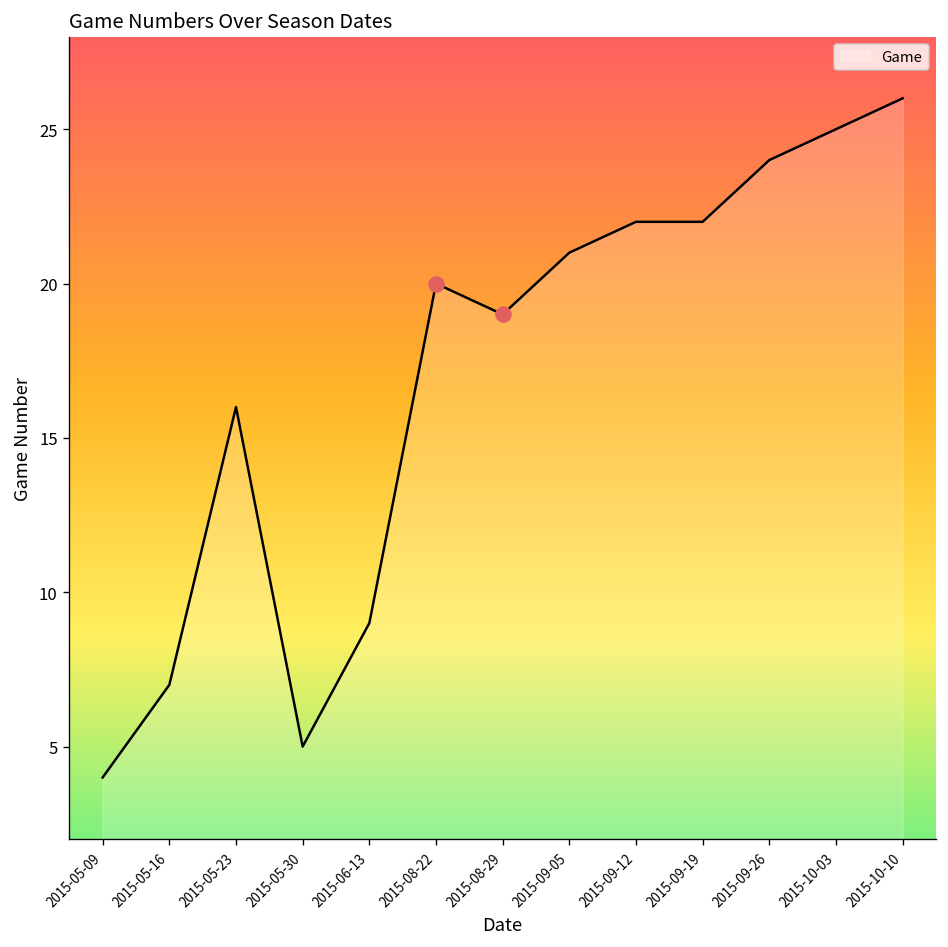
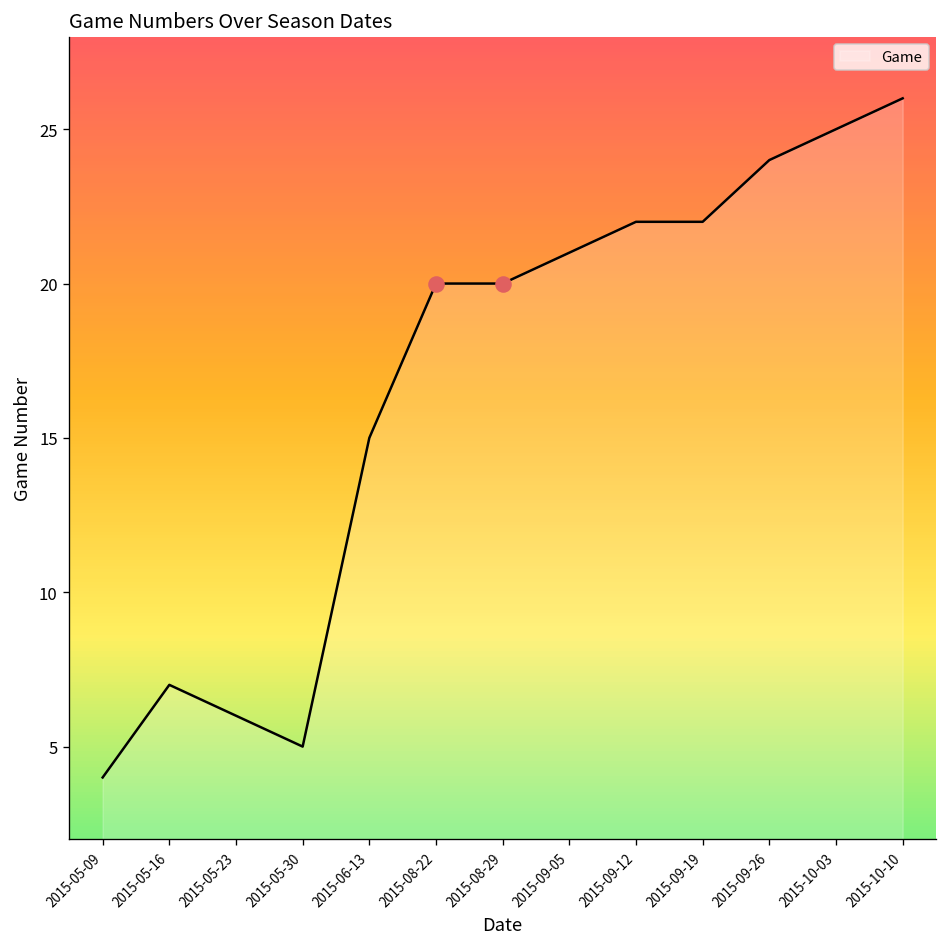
Game, 2015-05-23: 16 -> 6
Game, 2015-06-13: 9 -> 15
Game, 2015-08-29: 19 -> 20
